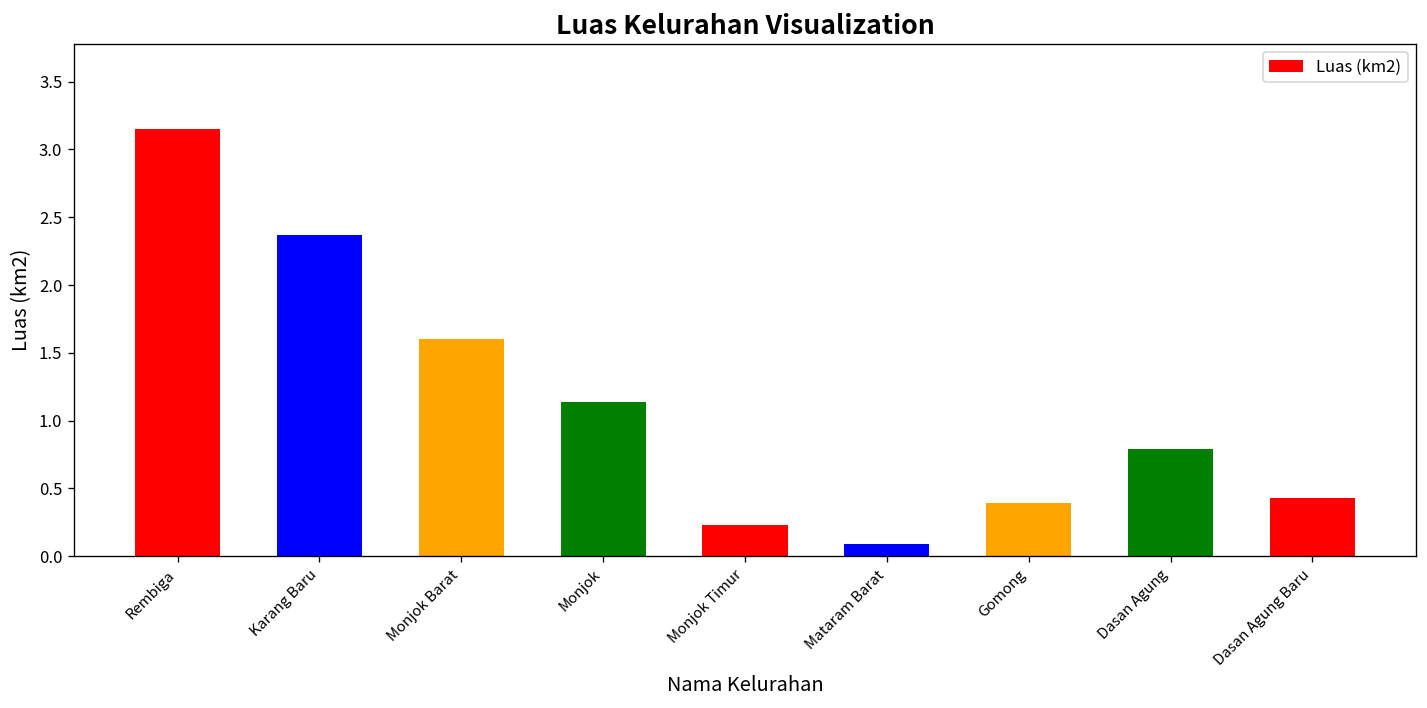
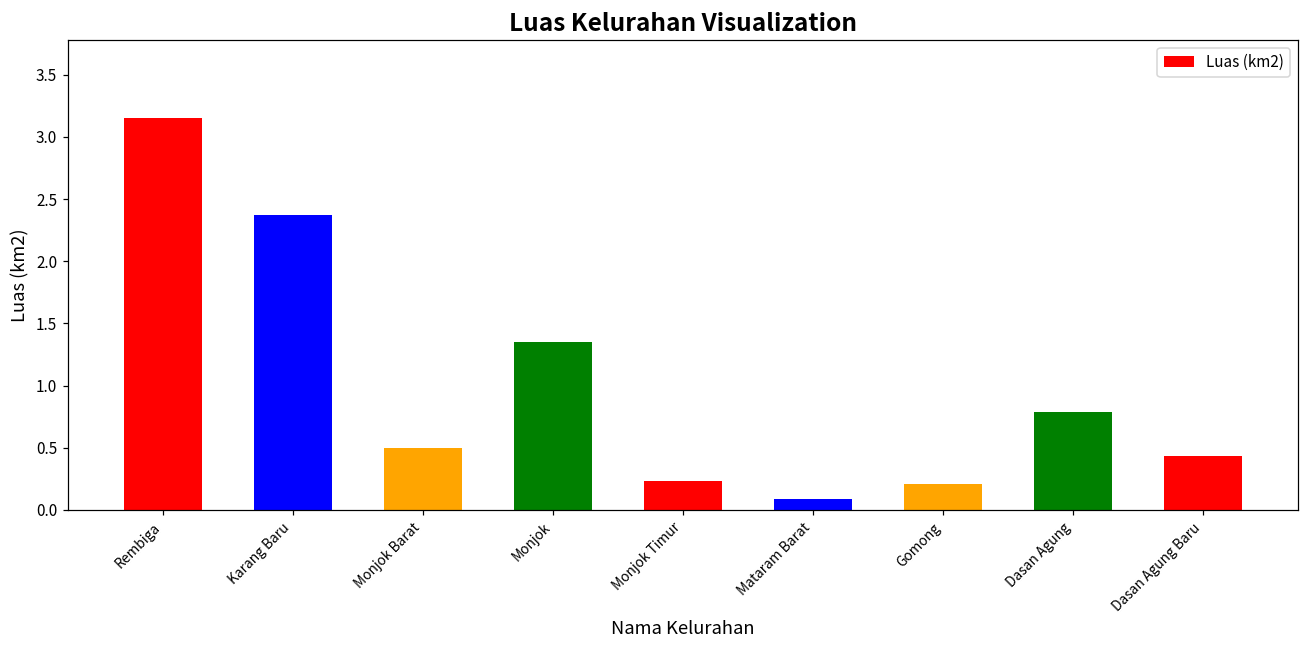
Monjok Barat: 1.6 -> 0.5
Monjok: 1.14 -> 1.35
Gomong: 0.39 -> 0.21
